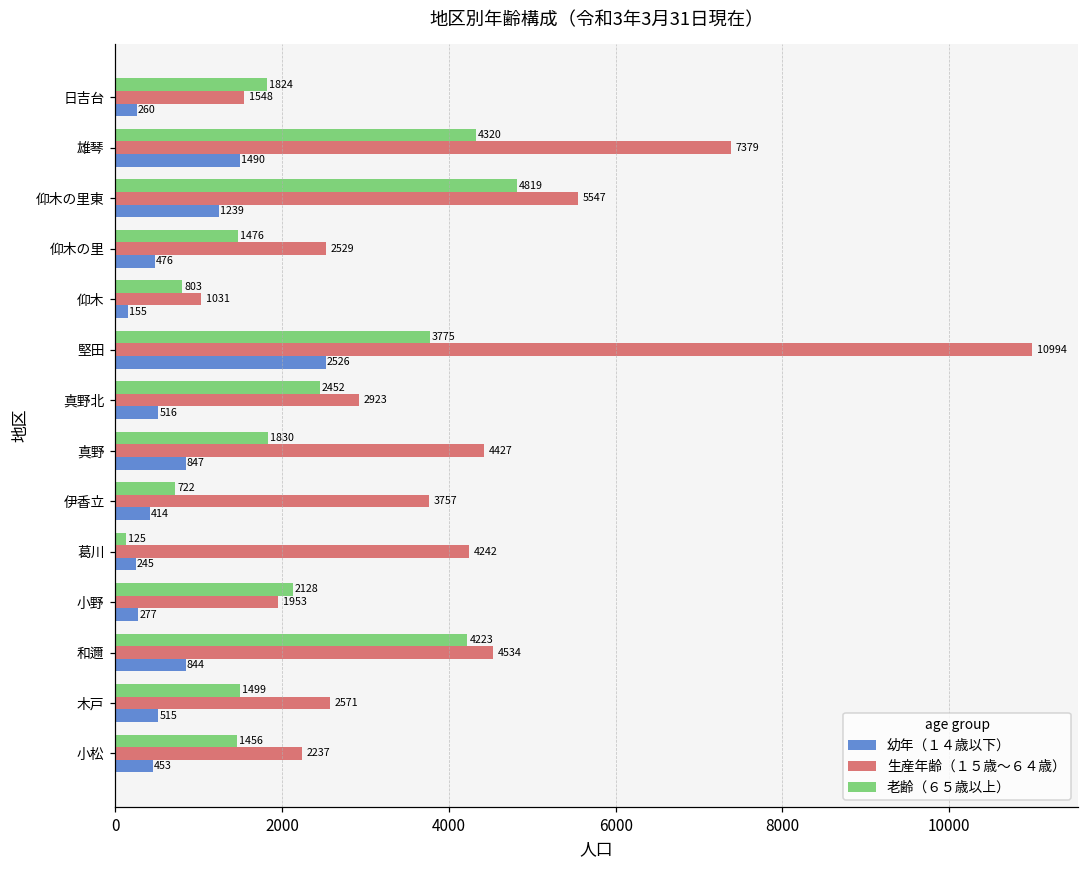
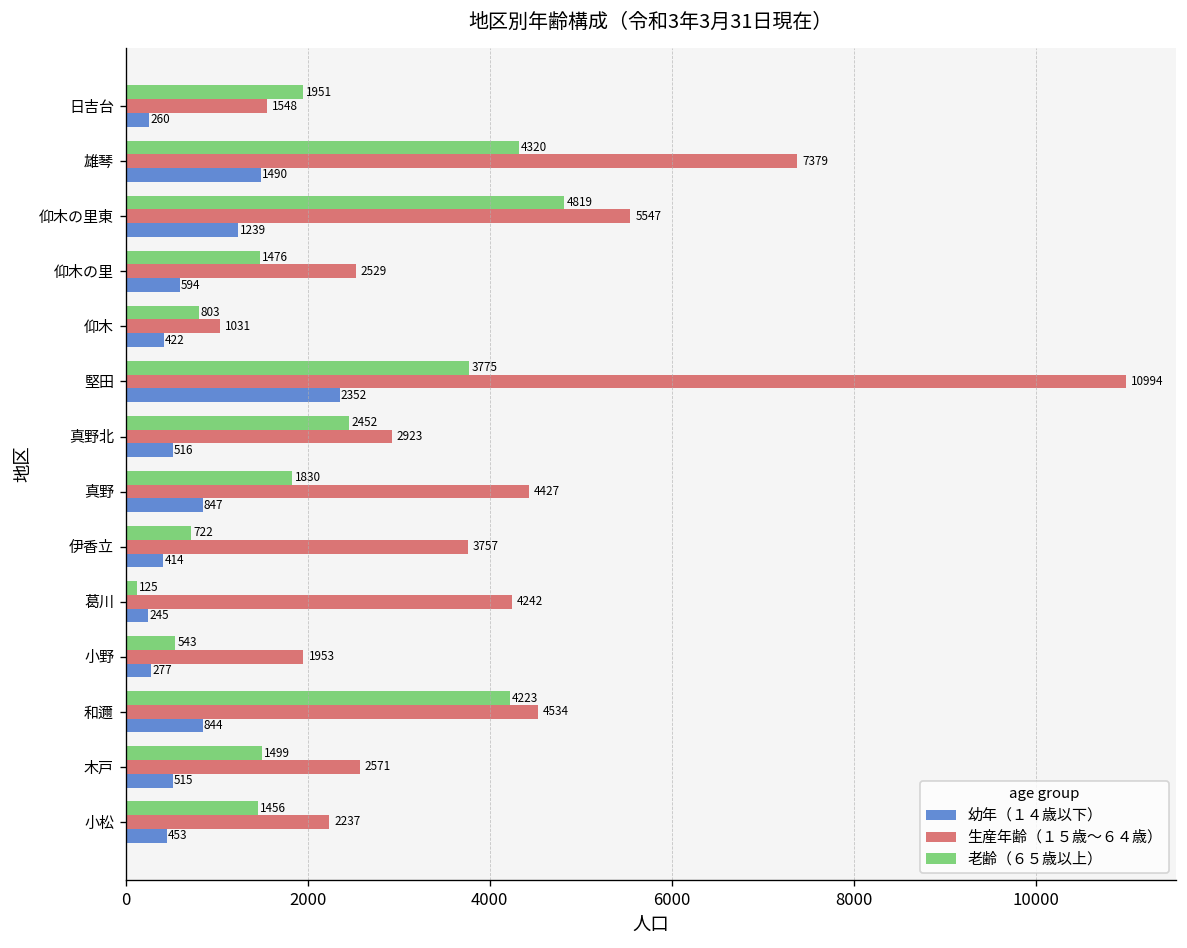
老齢（６５歳以上）, 日吉台: 1824 -> 1951
幼年（１４歳以下）, 仰木の里: 476 -> 594
幼年（１４歳以下）, 仰木: 155 -> 422
幼年（１４歳以下）, 堅田: 2526 -> 2352
老齢（６５歳以上）, 小野: 2128 -> 543
